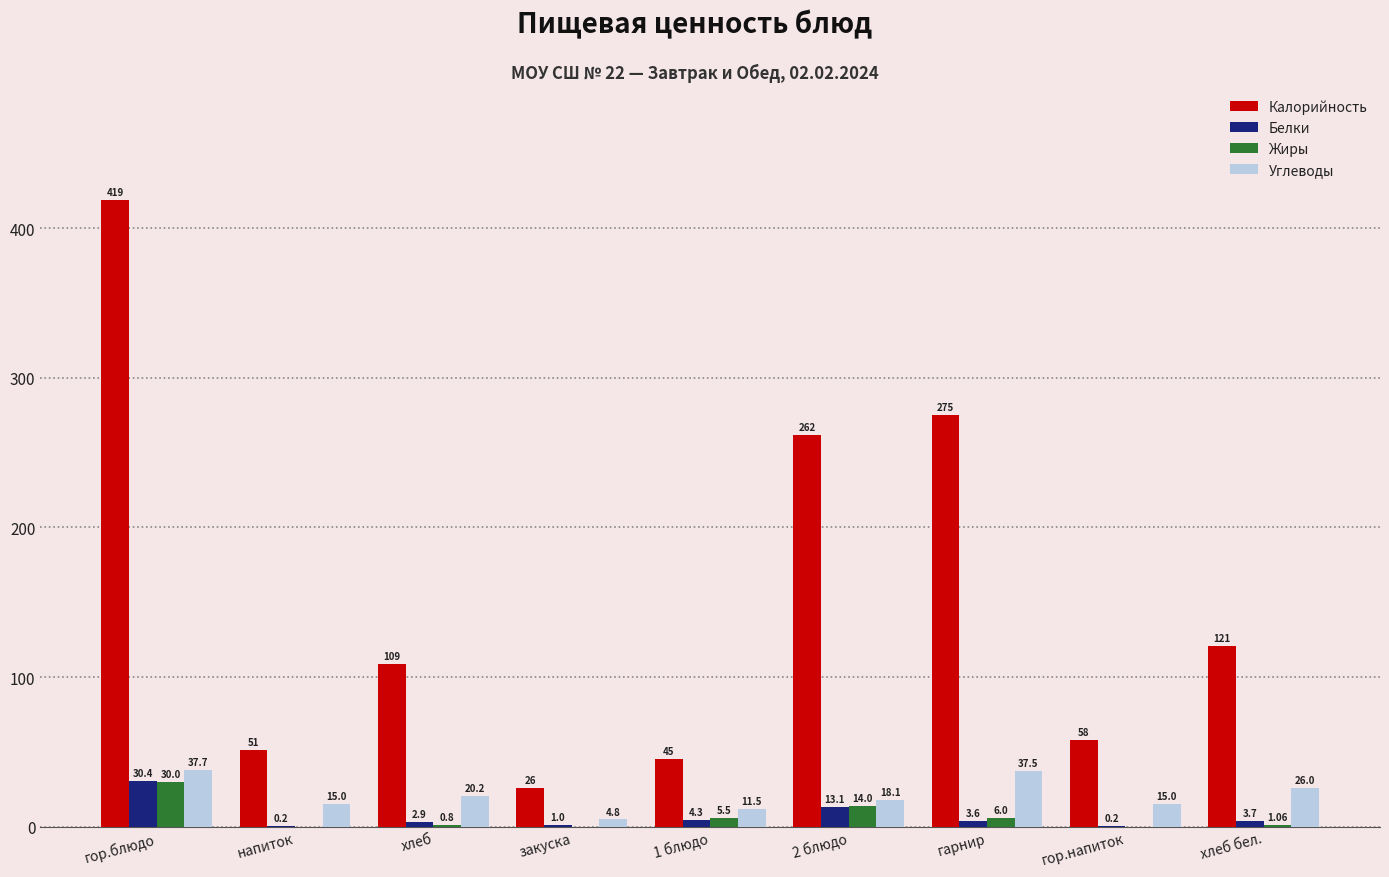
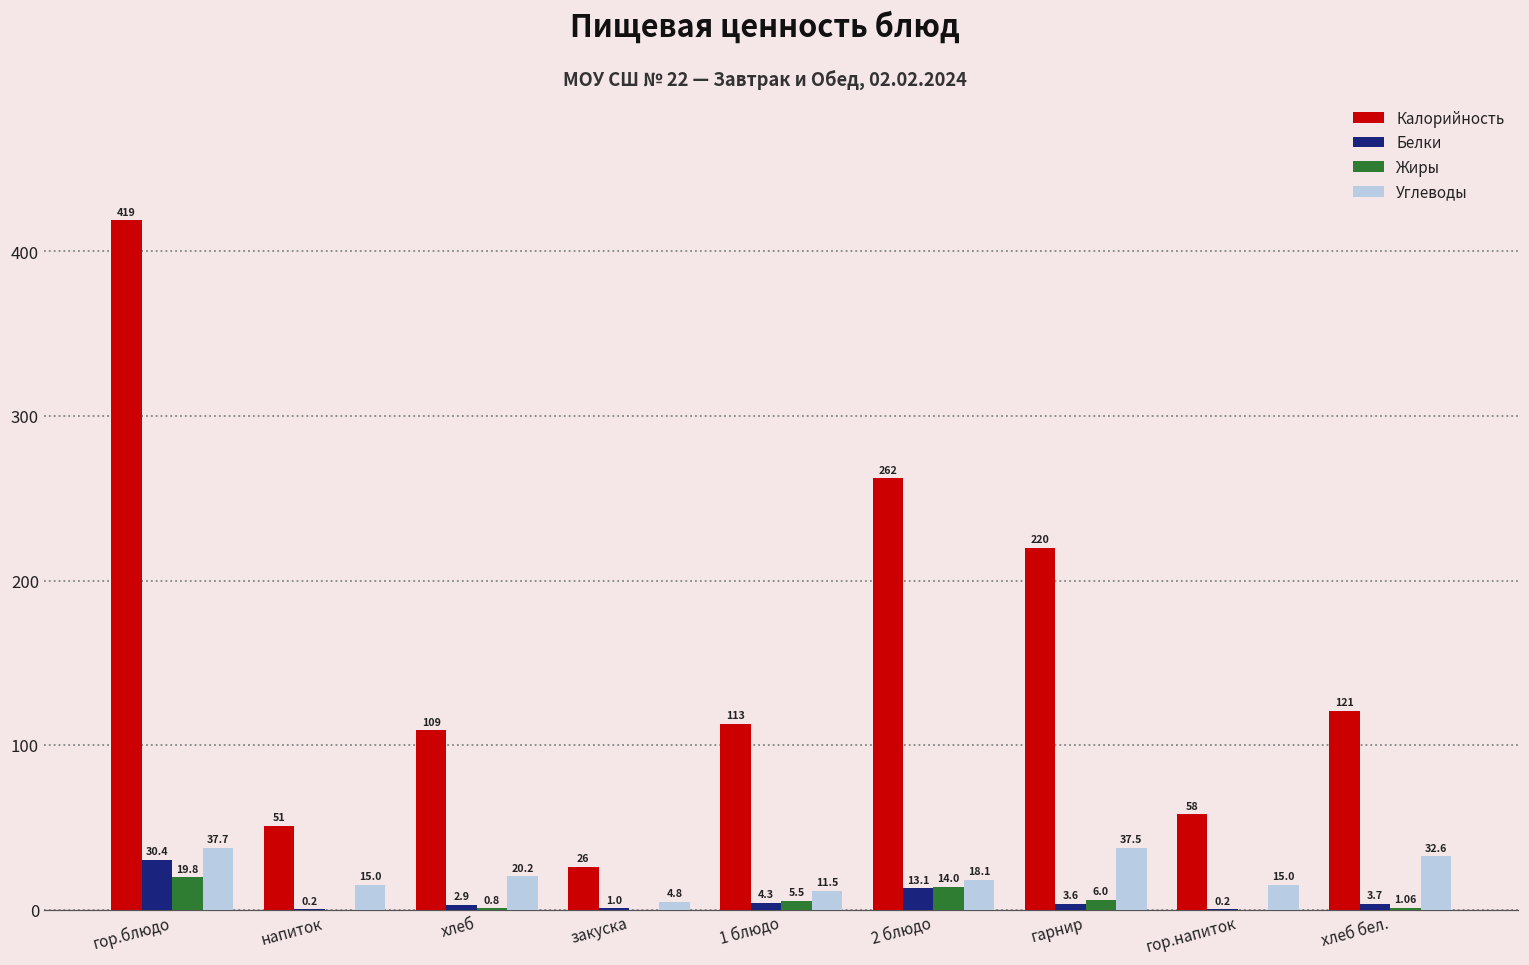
Жиры, гор.блюдо: 30.0 -> 19.8
Калорийность, 1 блюдо: 45 -> 113
Калорийность, гарнир: 275 -> 220
Углеводы, хлеб бел.: 26.0 -> 32.6
